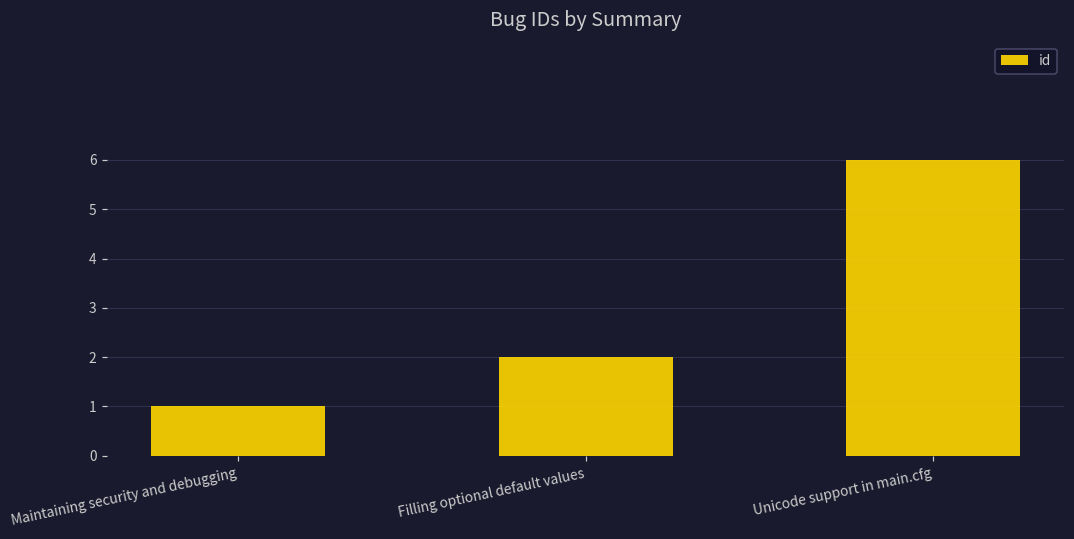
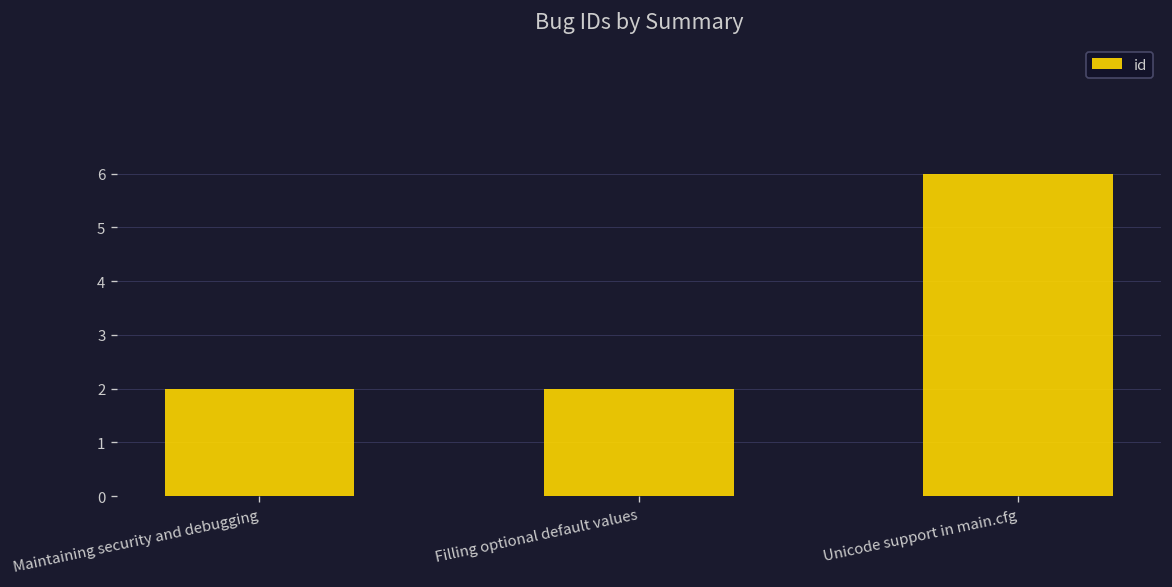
Maintaining security and debugging: 1 -> 2
